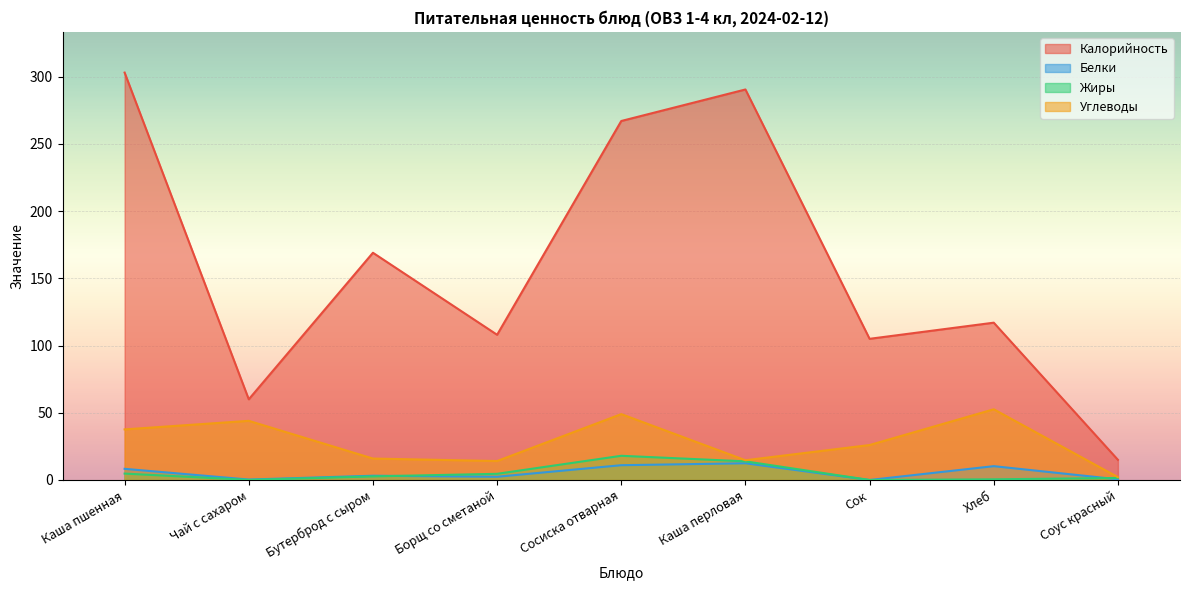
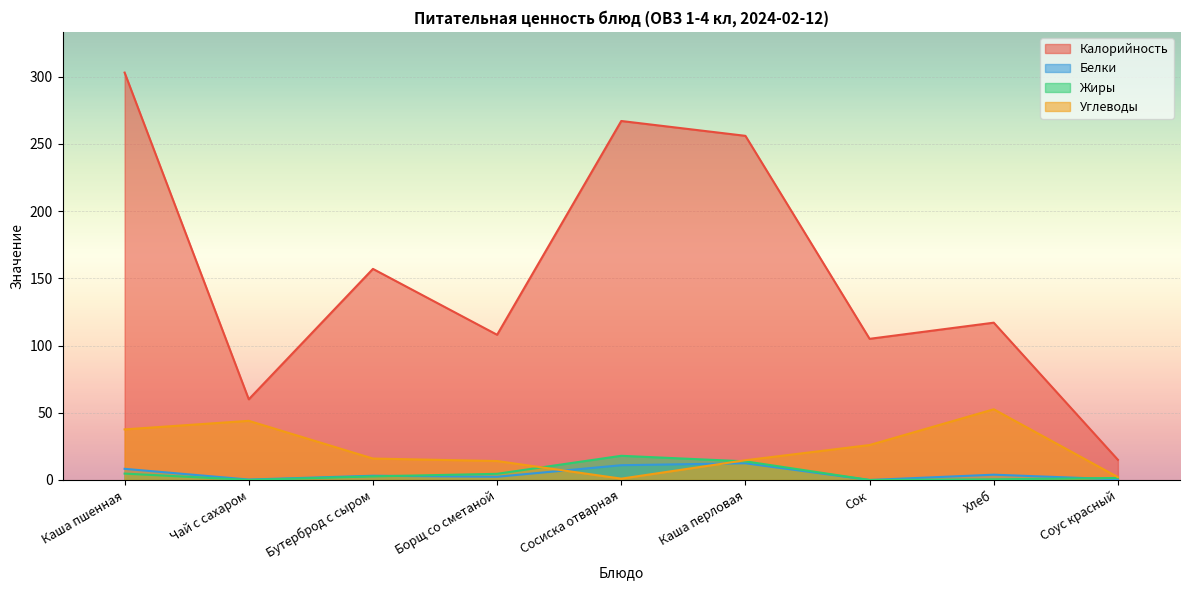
Калорийность, Бутерброд с сыром: 169 -> 157
Углеводы, Сосиска отварная: 49 -> 1
Калорийность, Каша перловая: 290 -> 256
Белки, Хлеб: 10 -> 4
